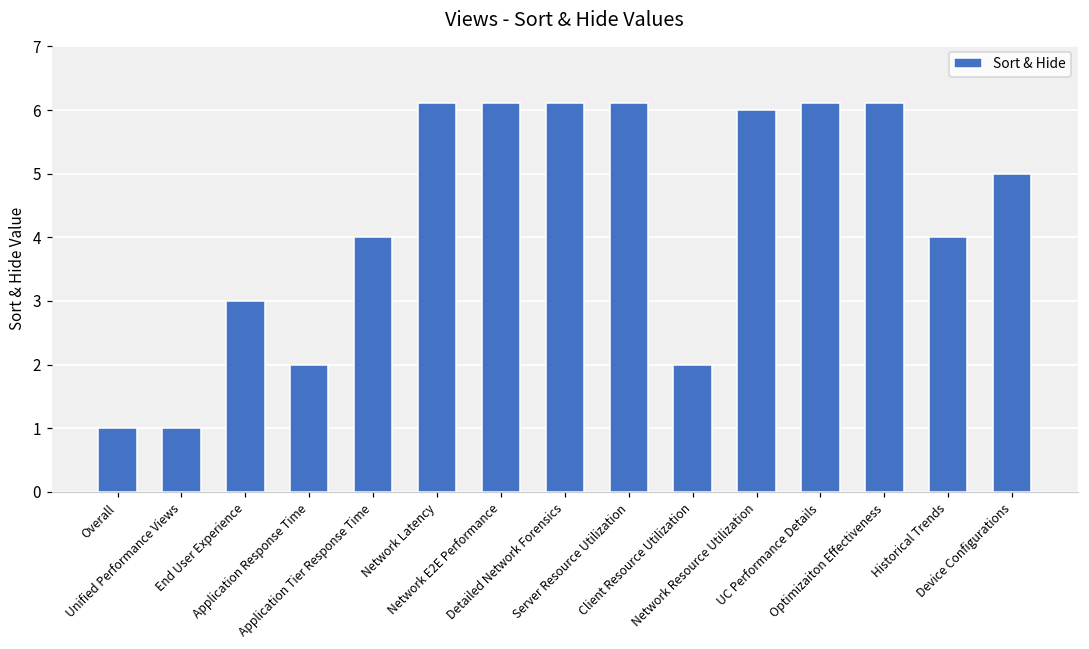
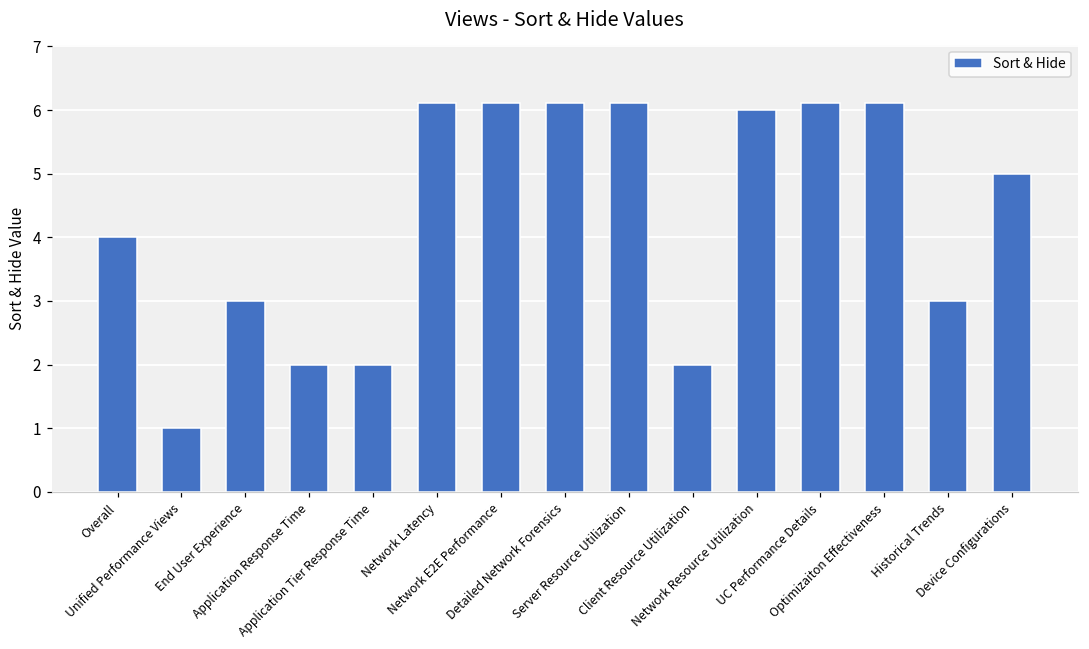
Overall: 1 -> 4
Application Tier Response Time: 4 -> 2
Historical Trends: 4 -> 3
